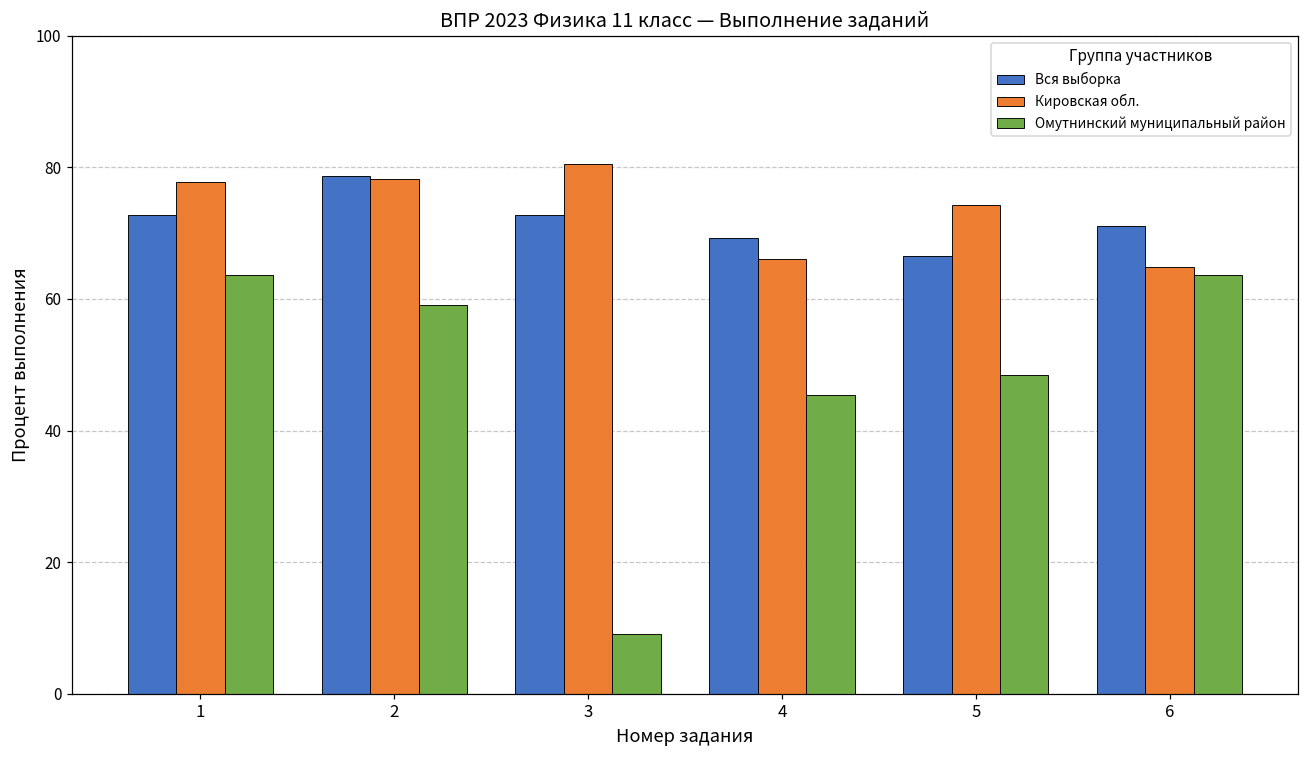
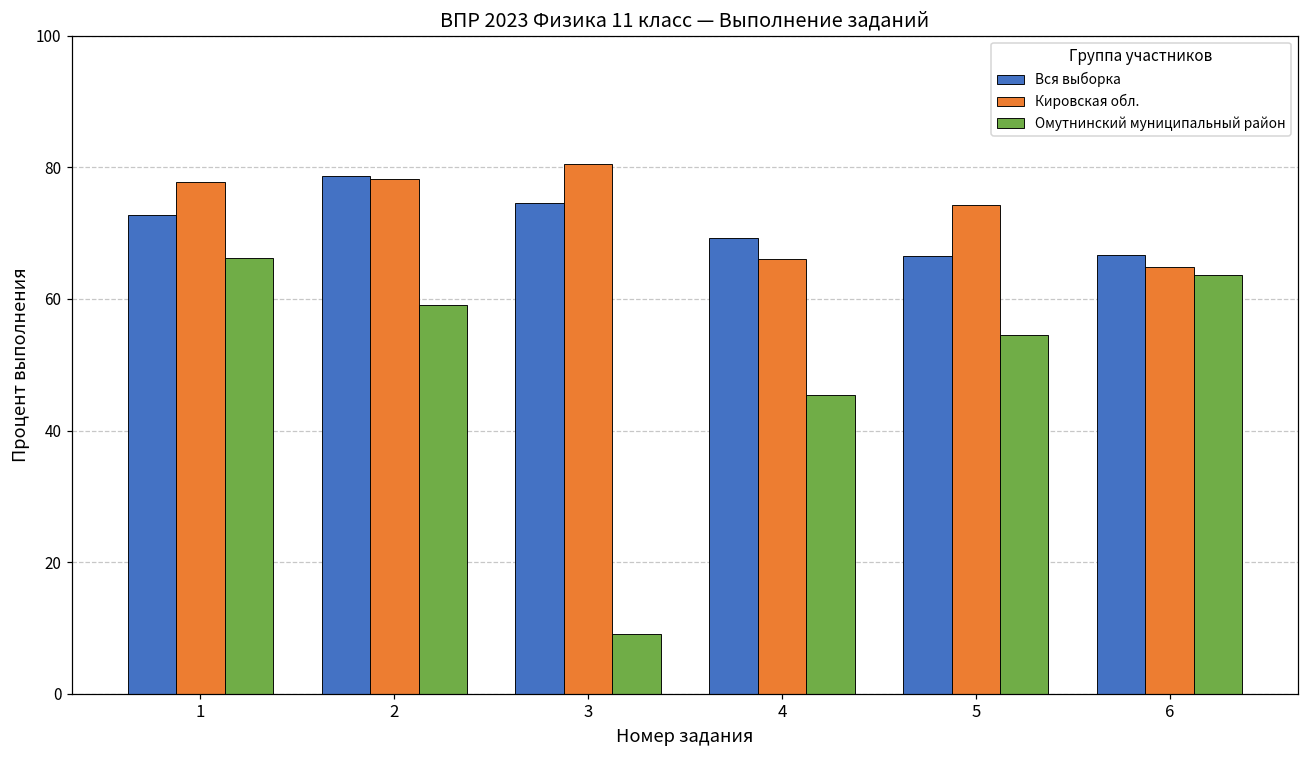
Омутнинский муниципальный район, 1: 64 -> 66
Вся выборка, 3: 73 -> 75
Омутнинский муниципальный район, 5: 48 -> 55
Вся выборка, 6: 71 -> 67
